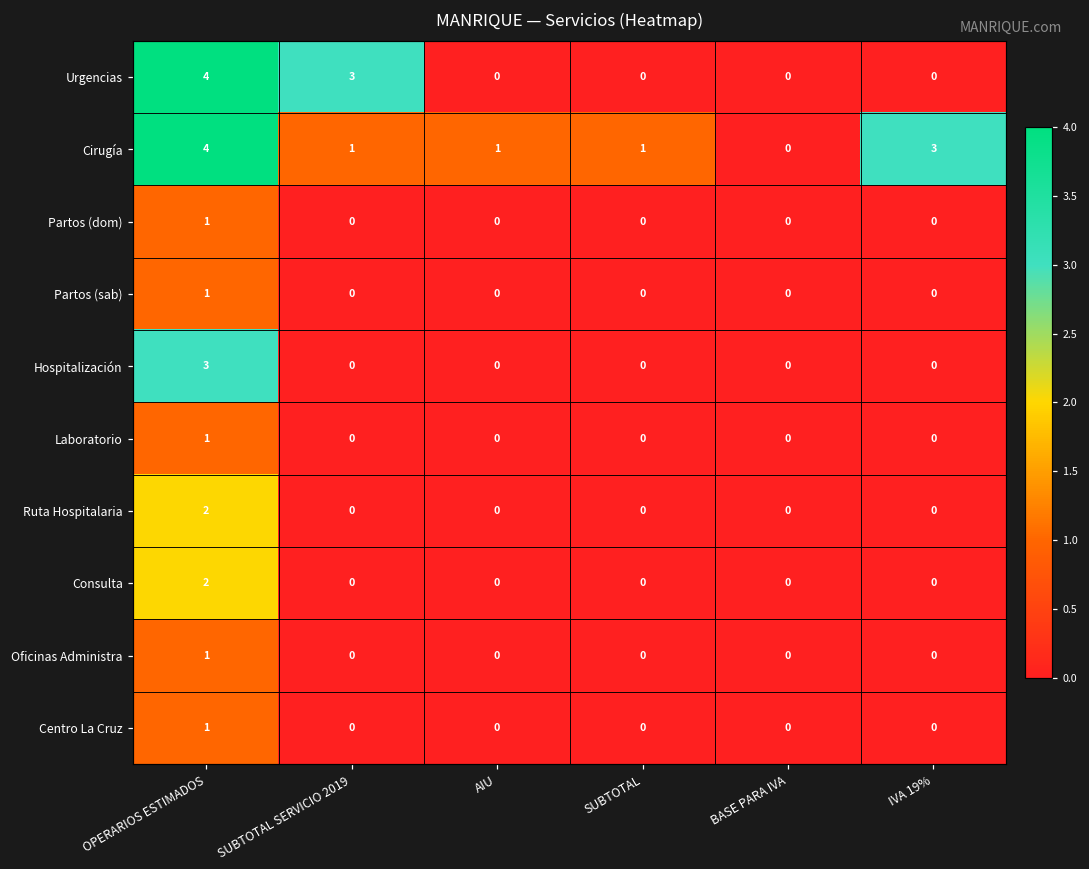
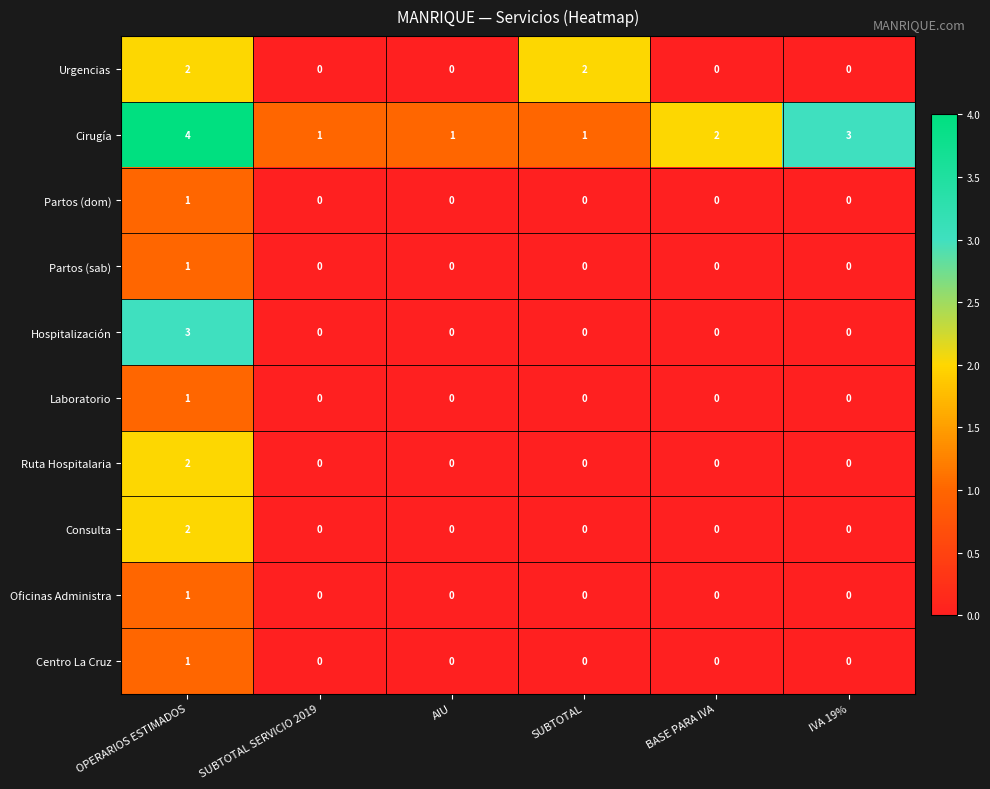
Urgencias, OPERARIOS ESTIMADOS: 4 -> 2
Urgencias, SUBTOTAL SERVICIO 2019: 3 -> 0
Urgencias, SUBTOTAL: 0 -> 2
Cirugía, BASE PARA IVA: 0 -> 2
